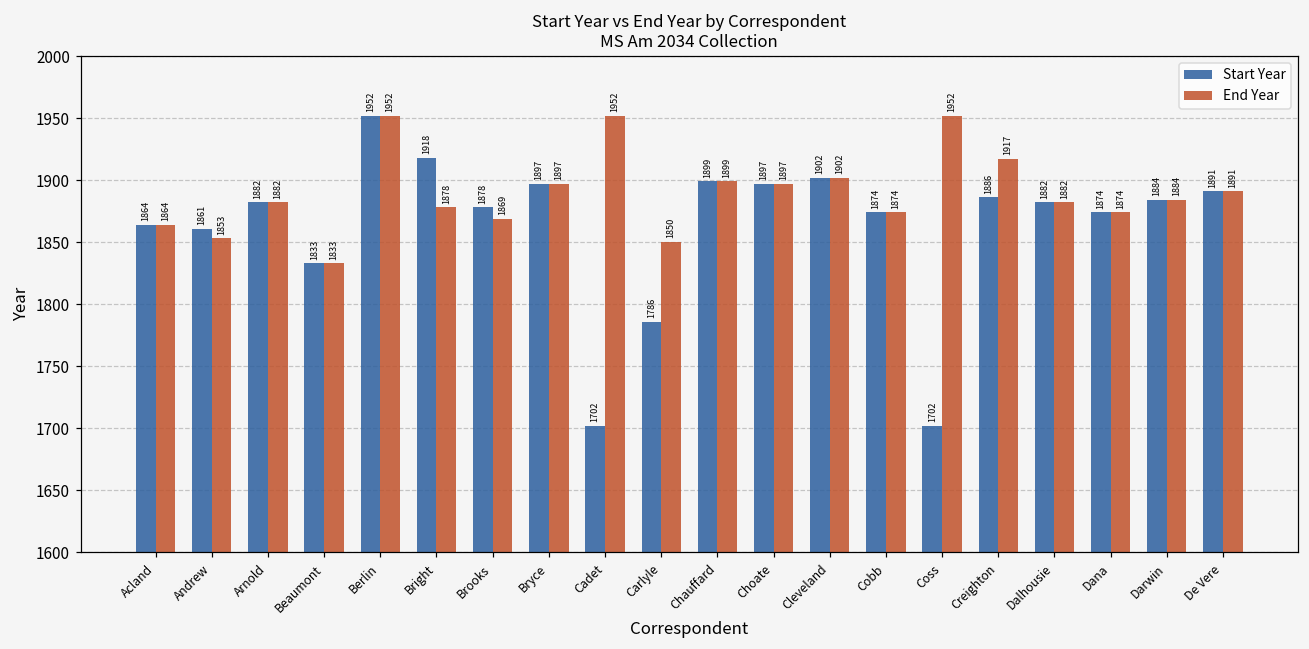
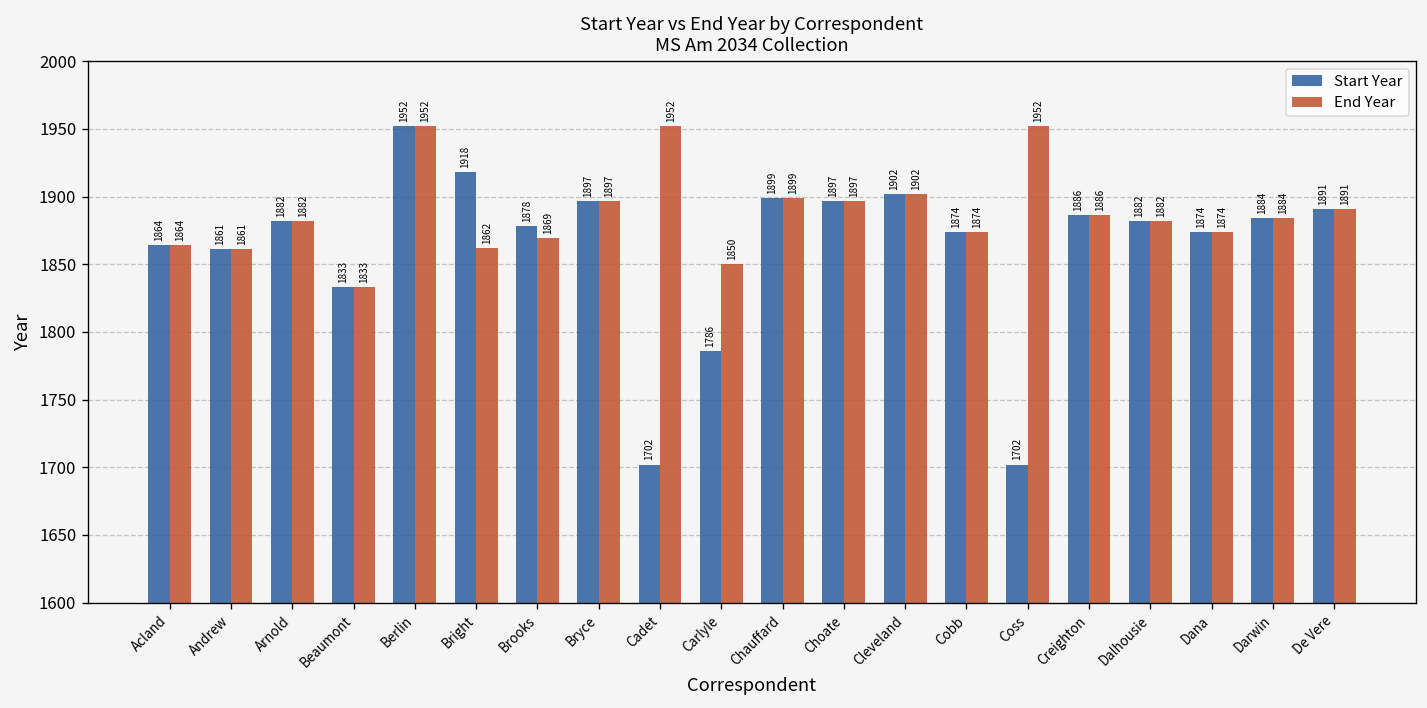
End Year, Andrew: 1853 -> 1861
End Year, Bright: 1878 -> 1862
End Year, Creighton: 1917 -> 1886
